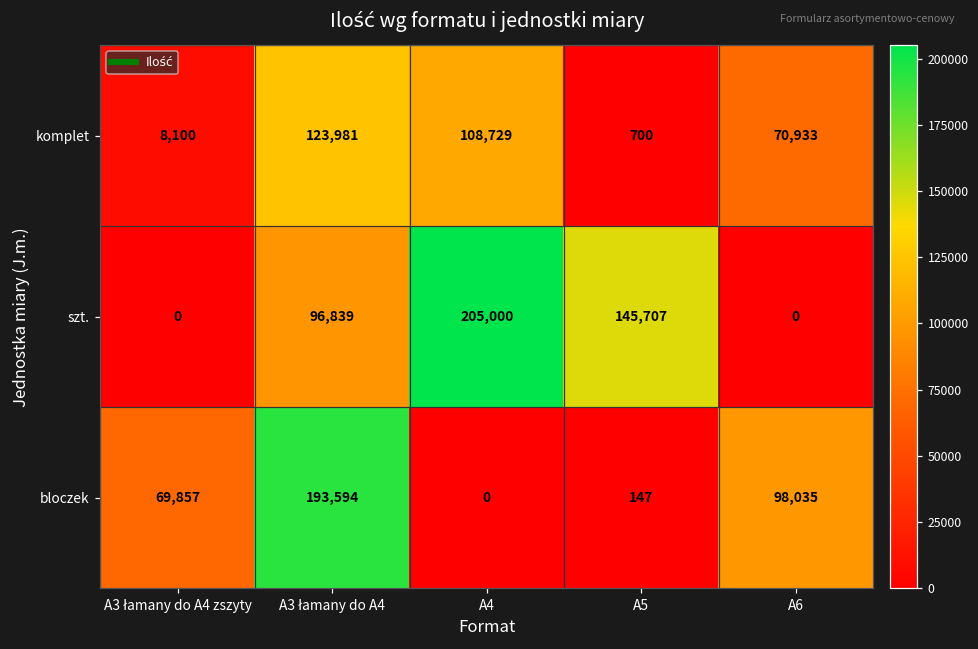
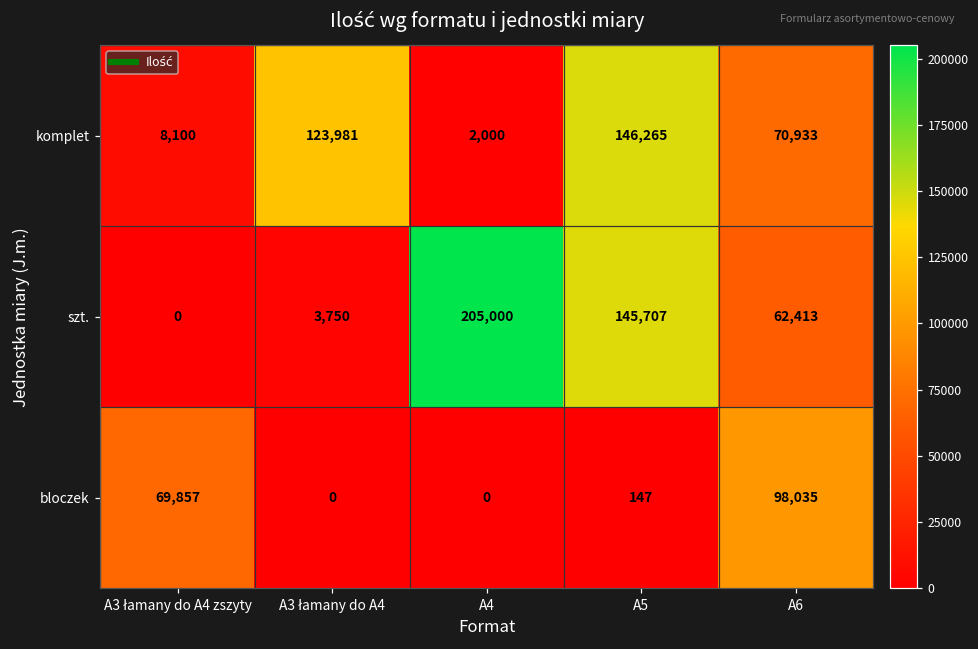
komplet, A4: 108,729 -> 2,000
komplet, A5: 700 -> 146,265
szt., A3 łamany do A4: 96,839 -> 3,750
szt., A6: 0 -> 62,413
bloczek, A3 łamany do A4: 193,594 -> 0
